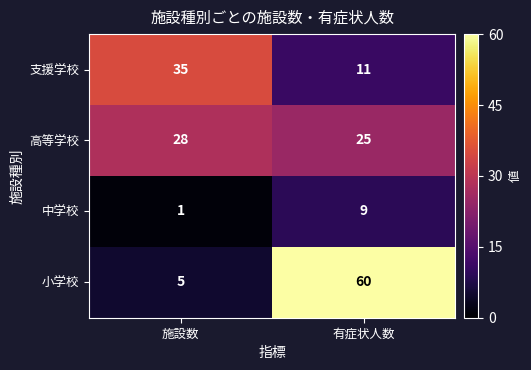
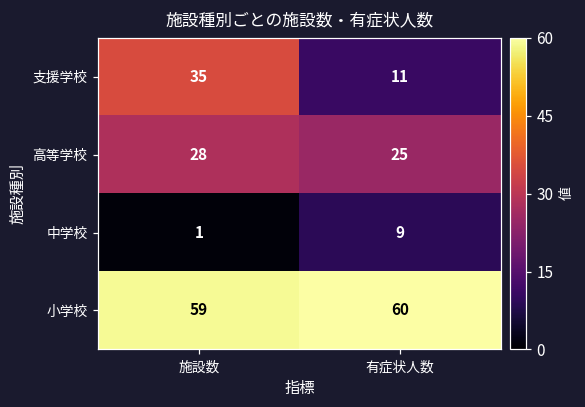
小学校, 施設数: 5 -> 59
